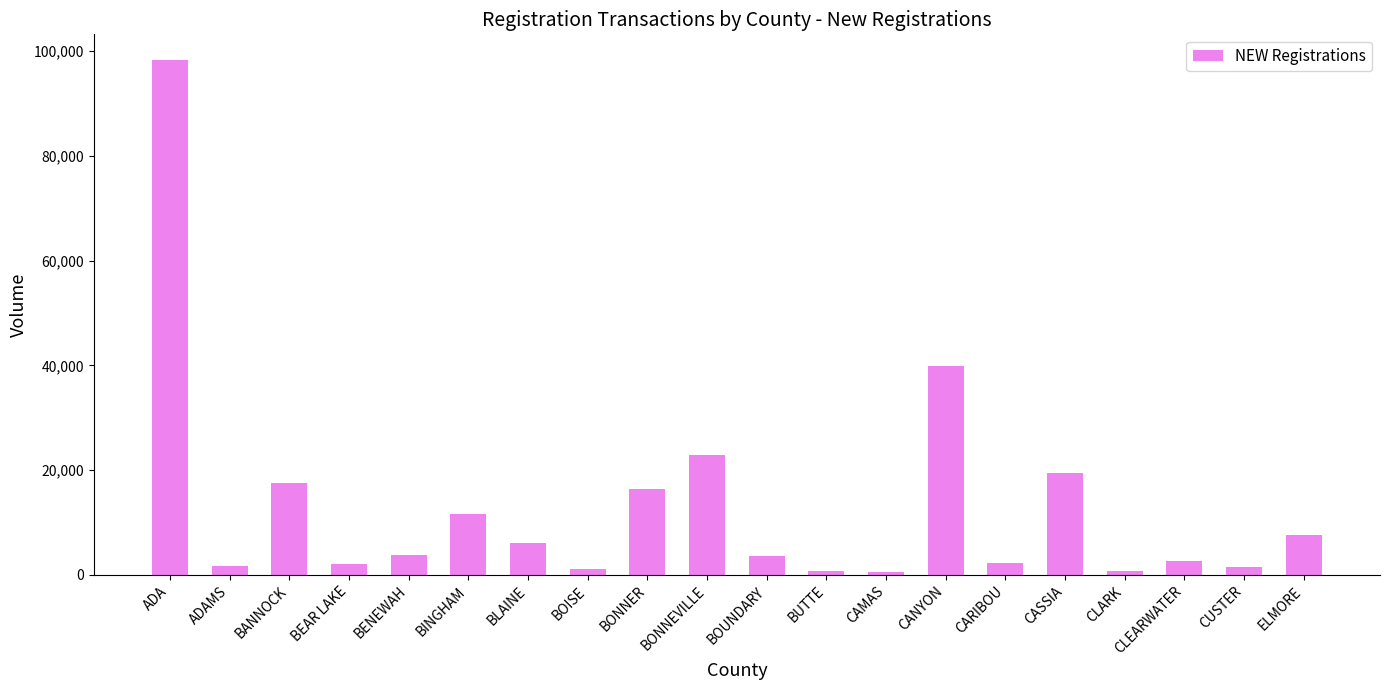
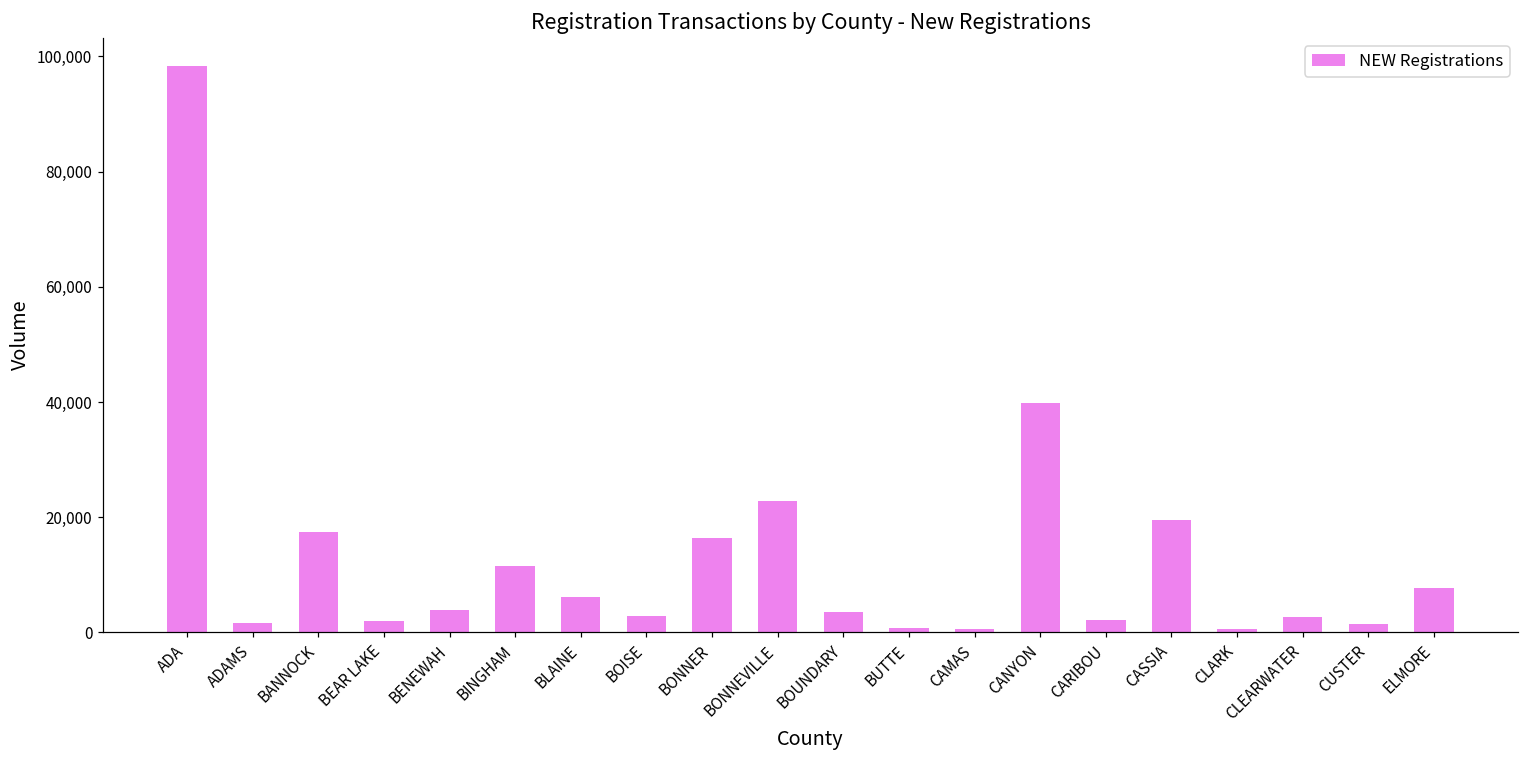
BOISE: 1,000 -> 3,000
